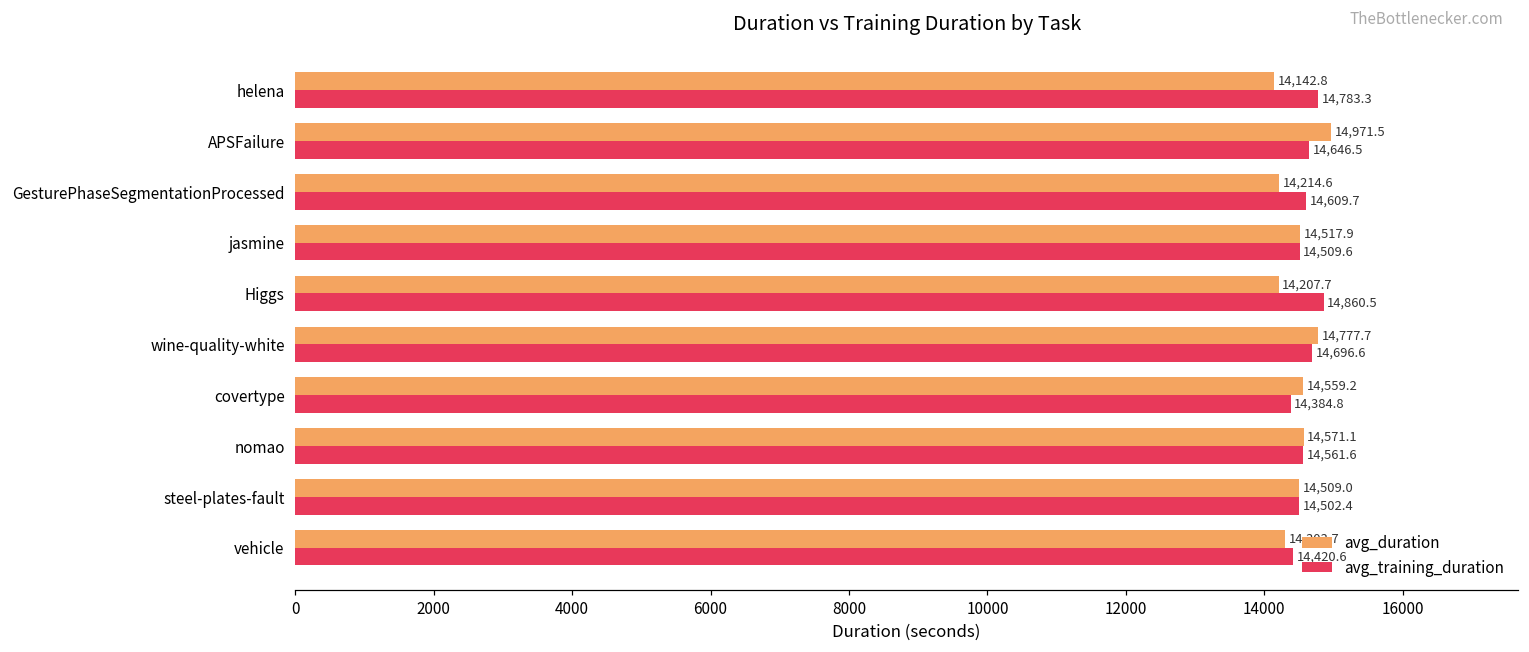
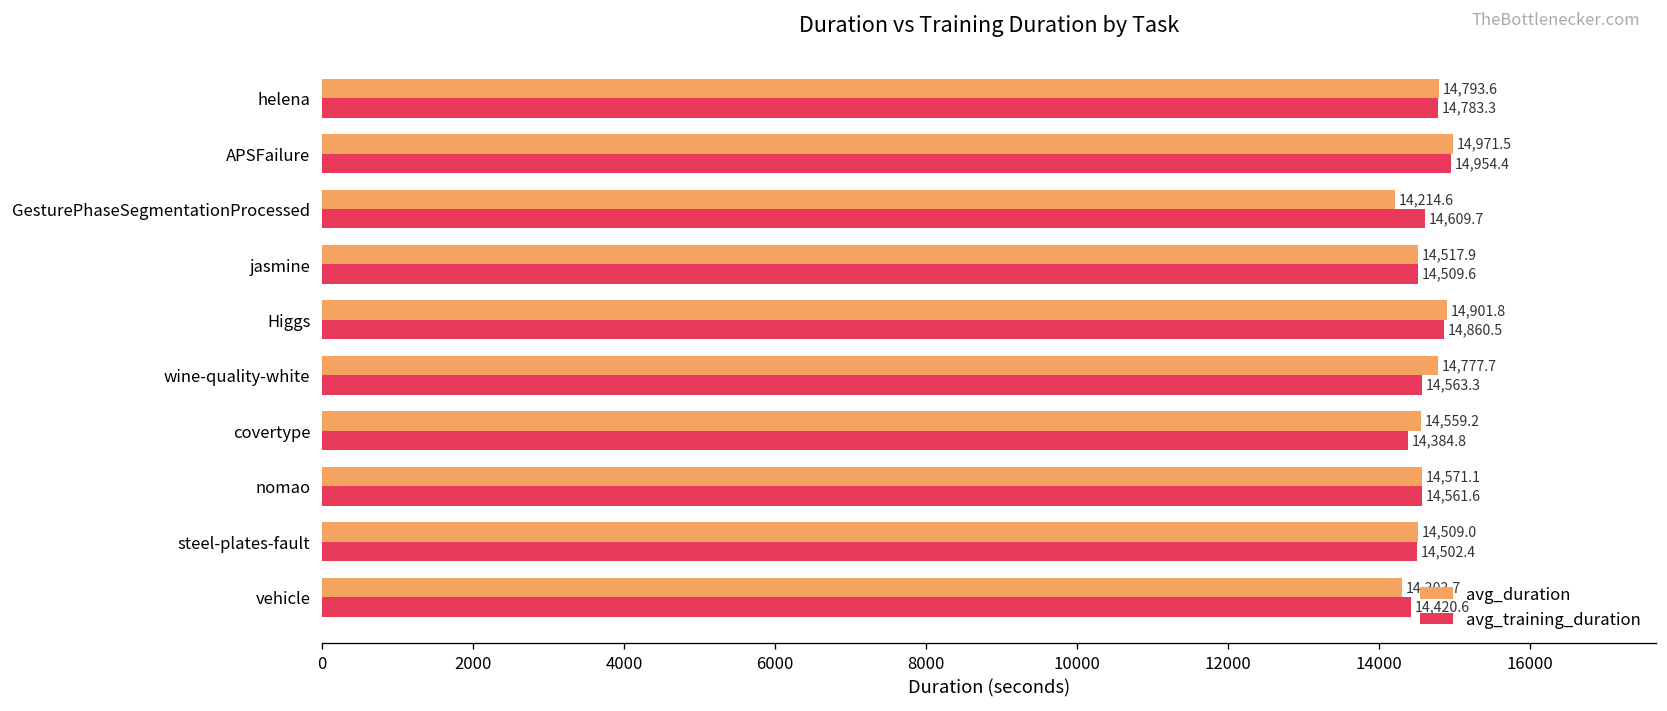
avg_duration, helena: 14,142.8 -> 14,793.6
avg_training_duration, APSFailure: 14,646.5 -> 14,954.4
avg_duration, Higgs: 14,207.7 -> 14,901.8
avg_training_duration, wine-quality-white: 14,696.6 -> 14,563.3
